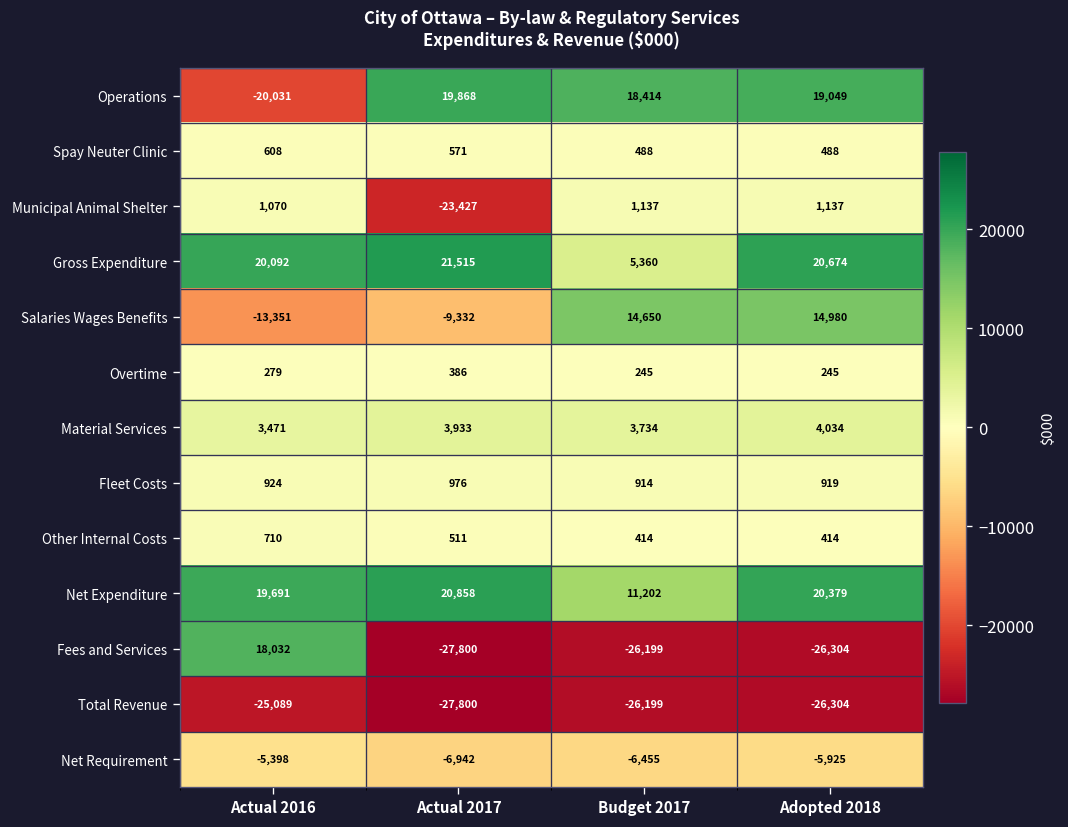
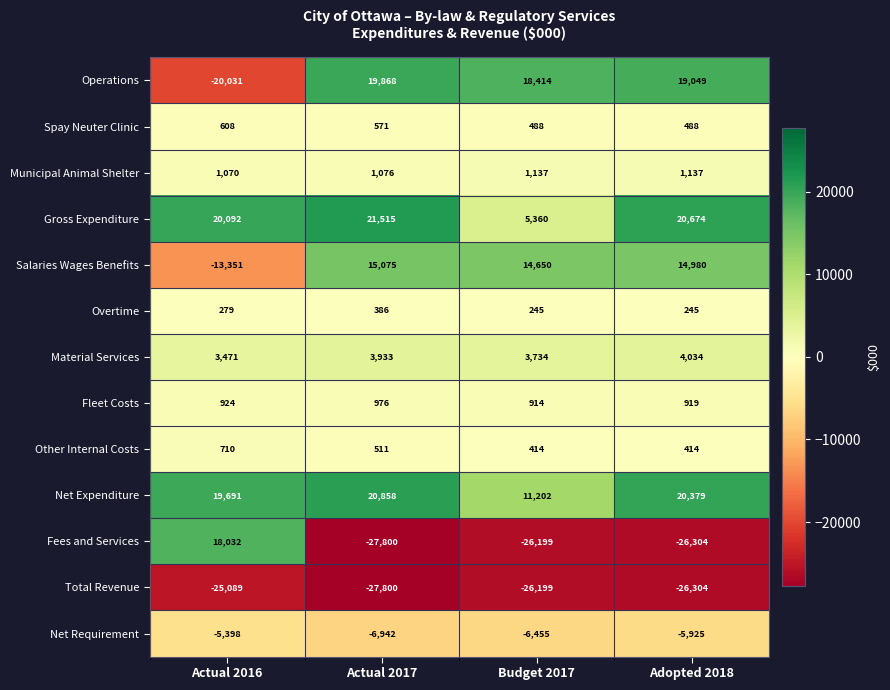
Municipal Animal Shelter, Actual 2017: -23,427 -> 1,076
Salaries Wages Benefits, Actual 2017: -9,332 -> 15,075
